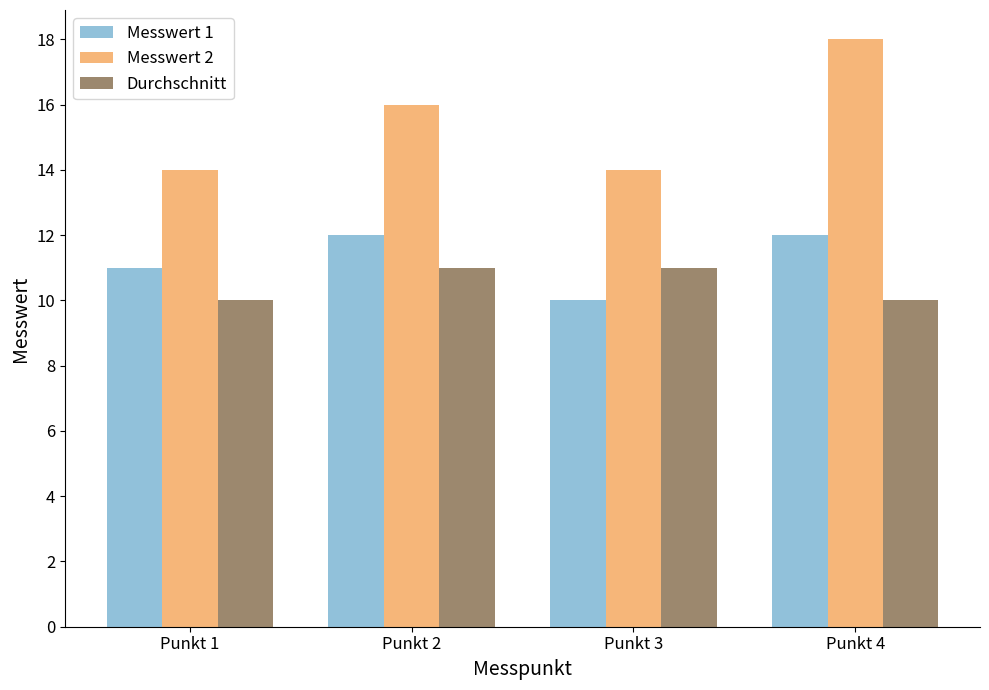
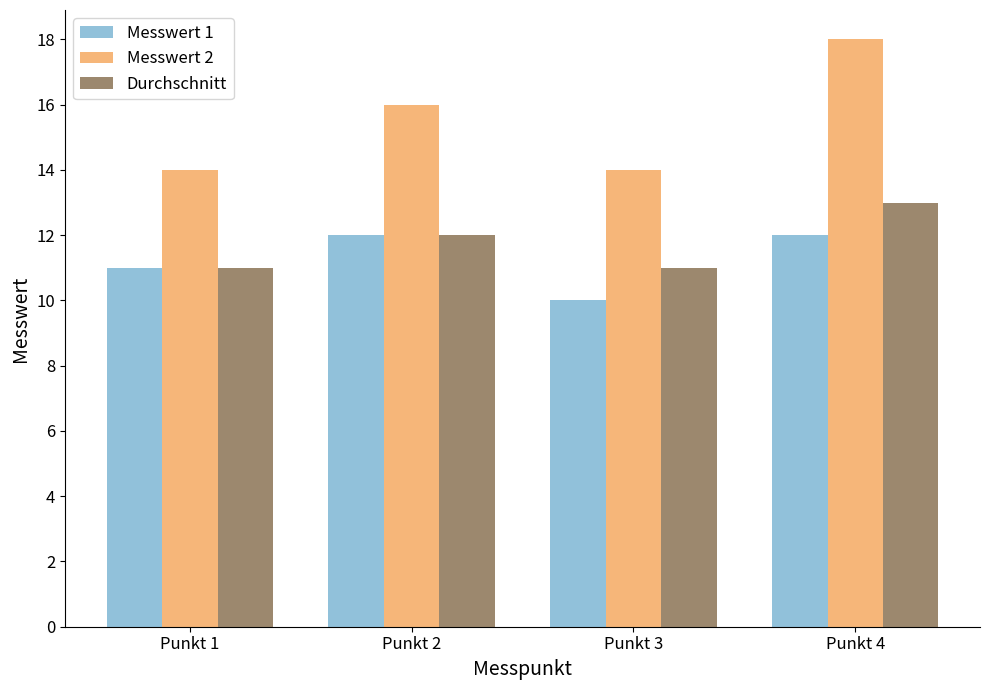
Durchschnitt, Punkt 1: 10 -> 11
Durchschnitt, Punkt 2: 11 -> 12
Durchschnitt, Punkt 4: 10 -> 13
